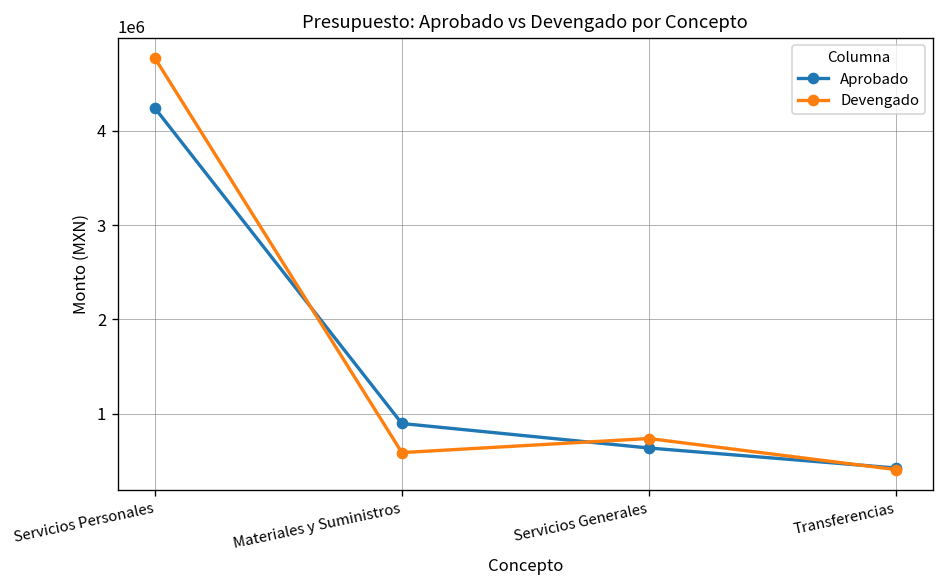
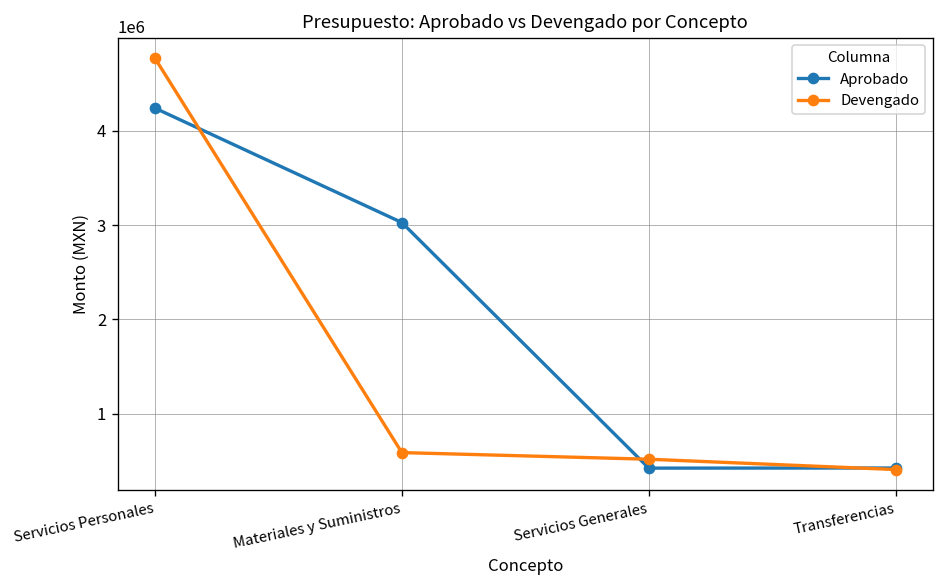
Aprobado, Materiales y Suministros: 900000 -> 3000000
Aprobado, Servicios Generales: 600000 -> 400000
Devengado, Servicios Generales: 700000 -> 500000
